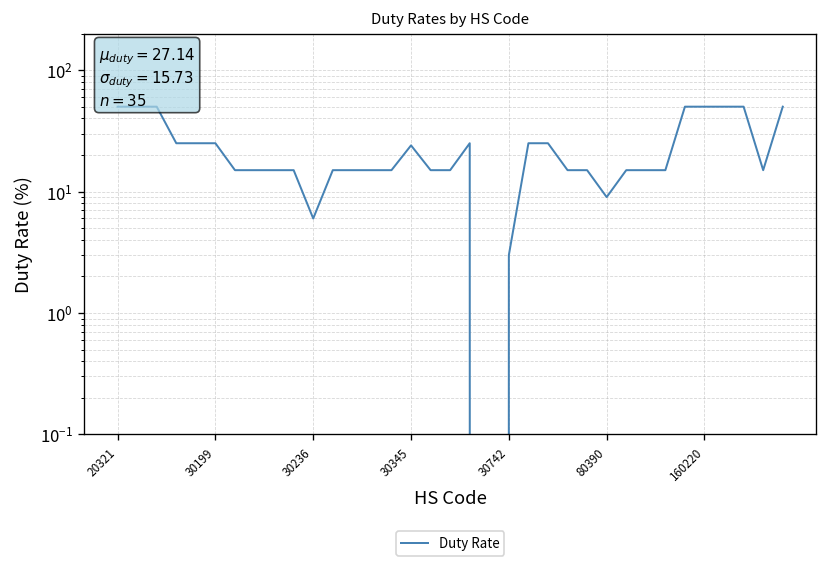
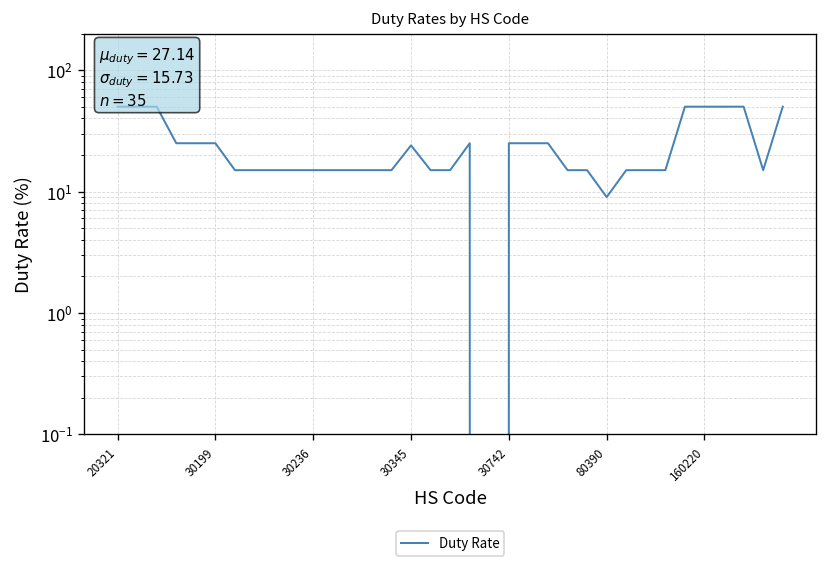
30236: 6 -> 15
30742: 3 -> 25
